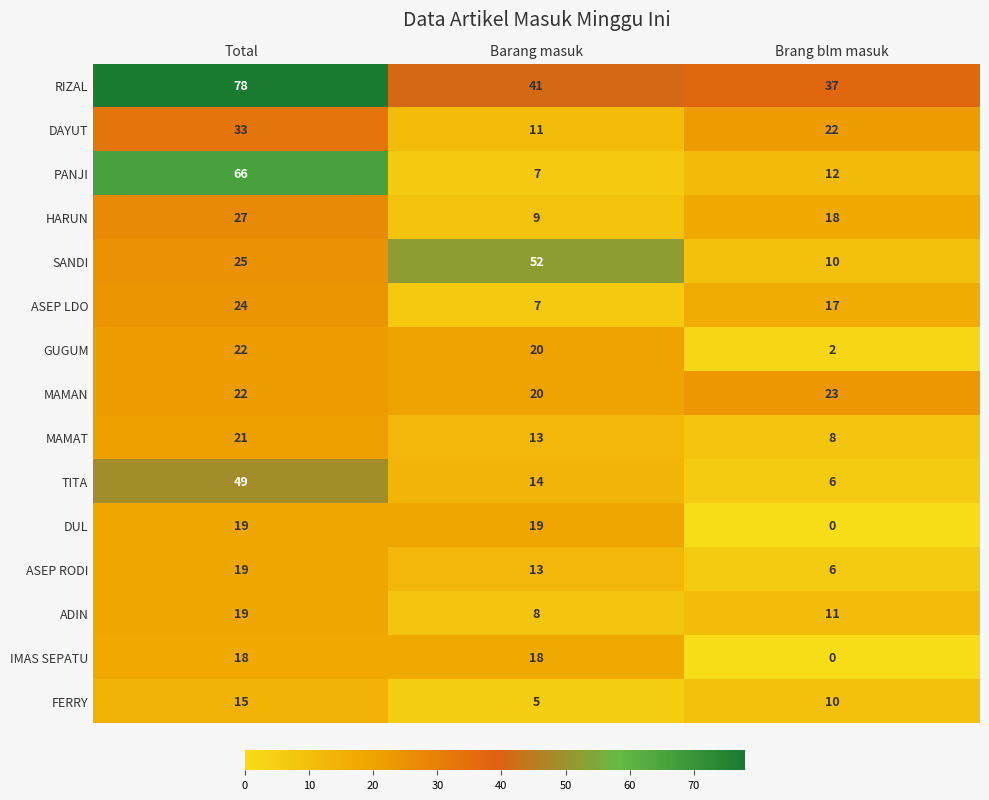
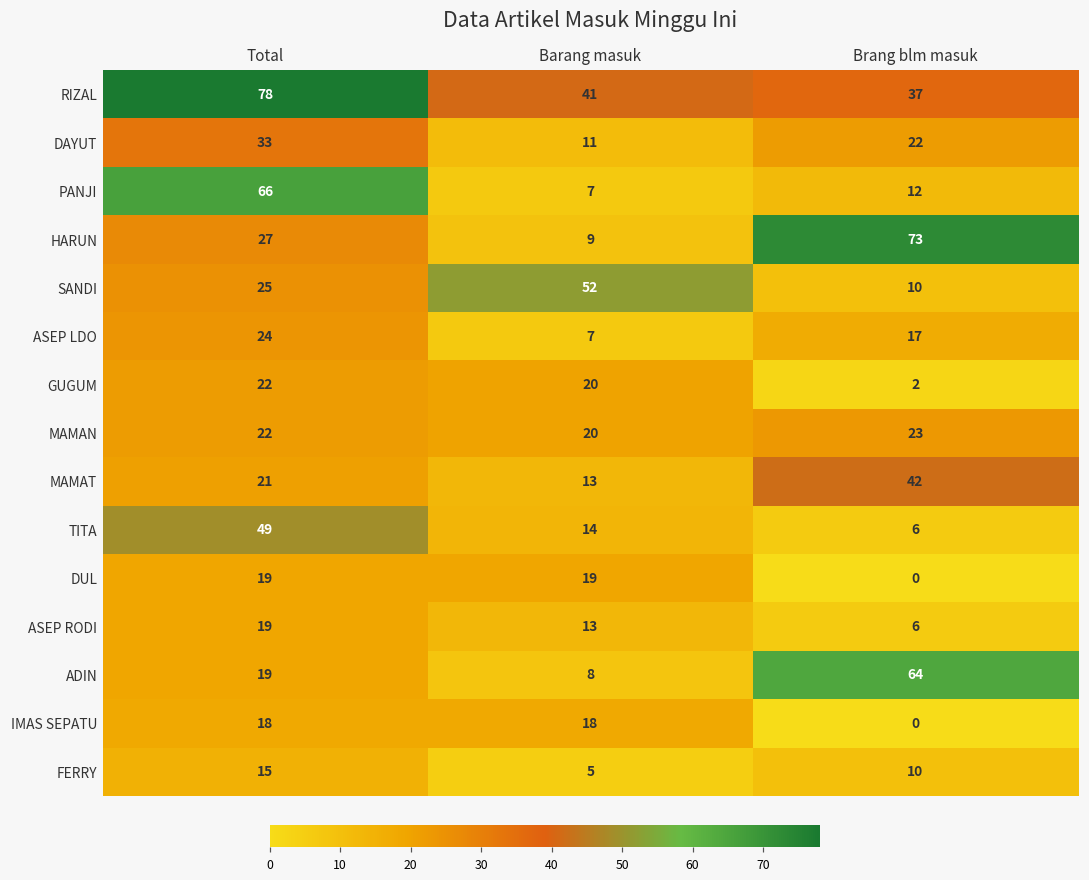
HARUN, Brang blm masuk: 18 -> 73
MAMAT, Brang blm masuk: 8 -> 42
ADIN, Brang blm masuk: 11 -> 64
